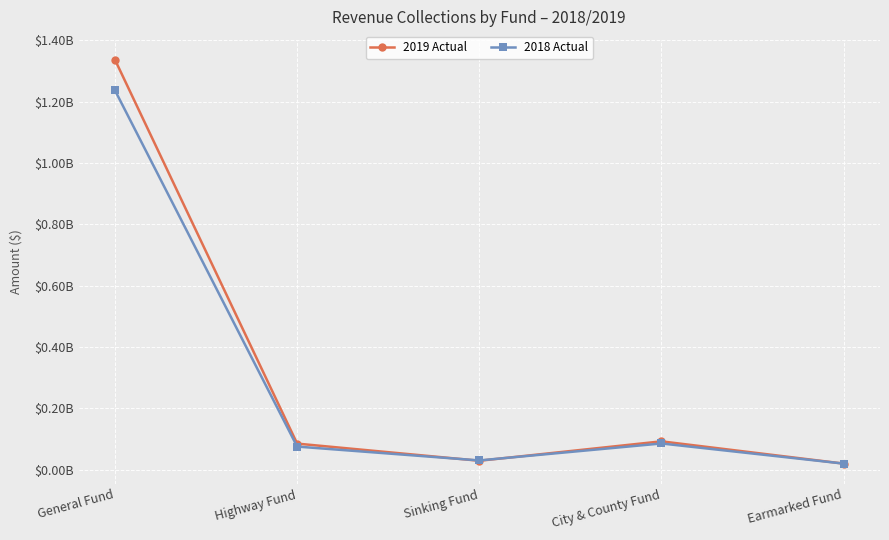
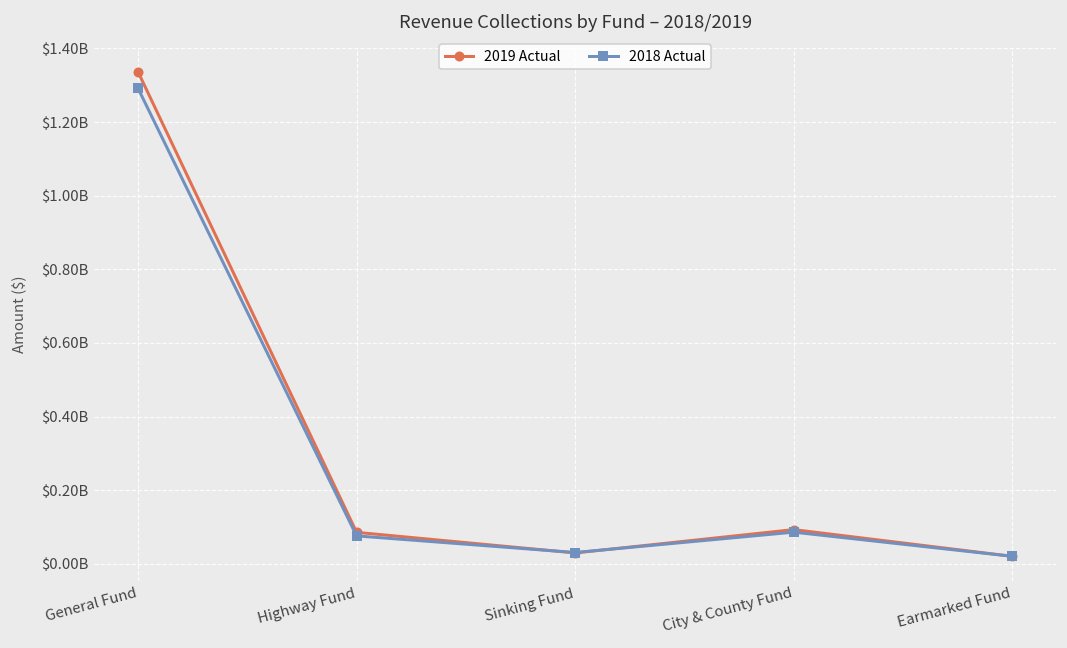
2018 Actual, General Fund: $1240000000 -> $1290000000
